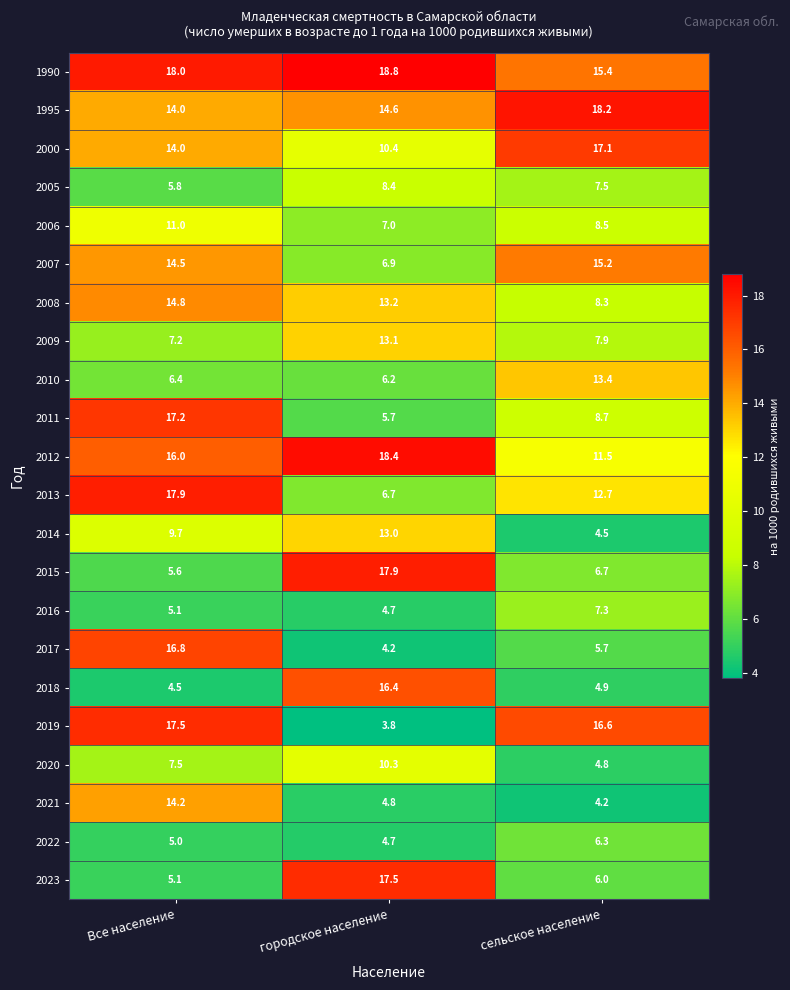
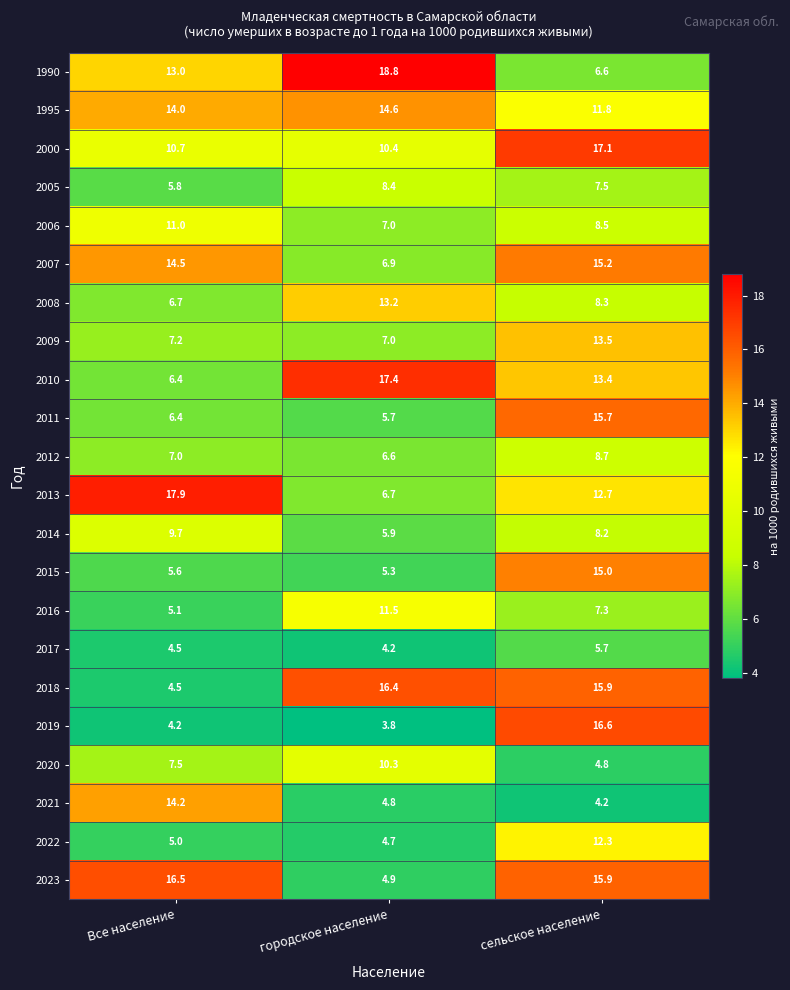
1990, Все население: 18.0 -> 13.0
1990, сельское население: 15.4 -> 6.6
1995, сельское население: 18.2 -> 11.8
2000, Все население: 14.0 -> 10.7
2008, Все население: 14.8 -> 6.7
2009, городское население: 13.1 -> 7.0
2009, сельское население: 7.9 -> 13.5
2010, городское население: 6.2 -> 17.4
2011, Все население: 17.2 -> 6.4
2011, сельское население: 8.7 -> 15.7
2012, Все население: 16.0 -> 7.0
2012, городское население: 18.4 -> 6.6
2012, сельское население: 11.5 -> 8.7
2014, городское население: 13.0 -> 5.9
2014, сельское население: 4.5 -> 8.2
2015, городское население: 17.9 -> 5.3
2015, сельское население: 6.7 -> 15.0
2016, городское население: 4.7 -> 11.5
2017, Все население: 16.8 -> 4.5
2018, сельское население: 4.9 -> 15.9
2019, Все население: 17.5 -> 4.2
2022, сельское население: 6.3 -> 12.3
2023, Все население: 5.1 -> 16.5
2023, городское население: 17.5 -> 4.9
2023, сельское население: 6.0 -> 15.9
